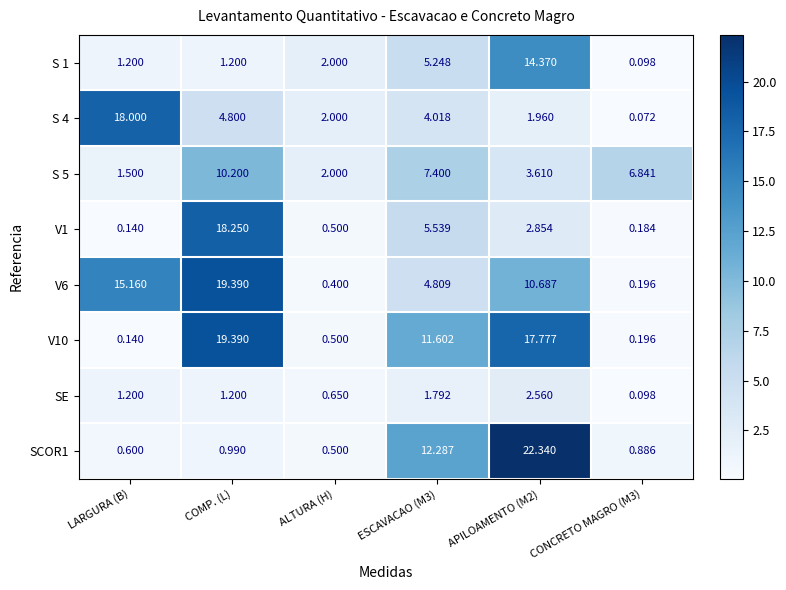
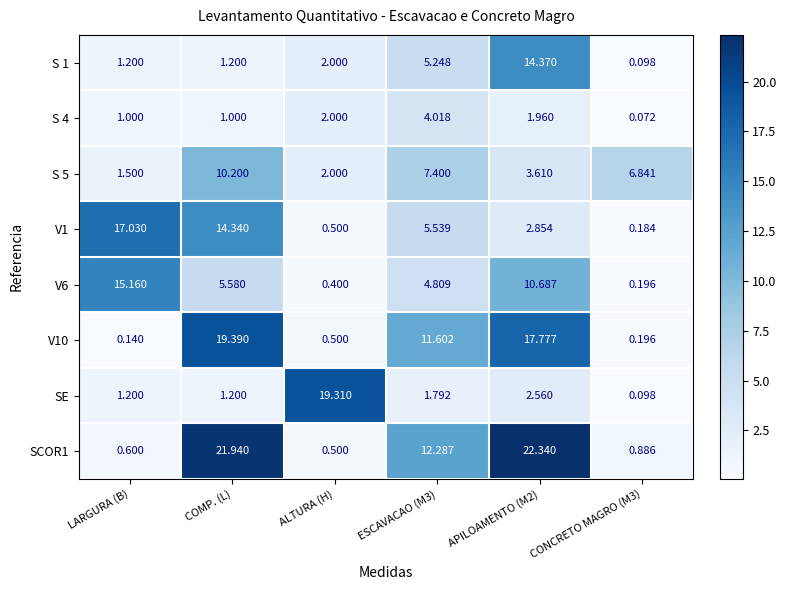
S 4, LARGURA (B): 18.000 -> 1.000
S 4, COMP. (L): 4.800 -> 1.000
V1, LARGURA (B): 0.140 -> 17.030
V1, COMP. (L): 18.250 -> 14.340
V6, COMP. (L): 19.390 -> 5.580
SE, ALTURA (H): 0.650 -> 19.310
SCOR1, COMP. (L): 0.990 -> 21.940
